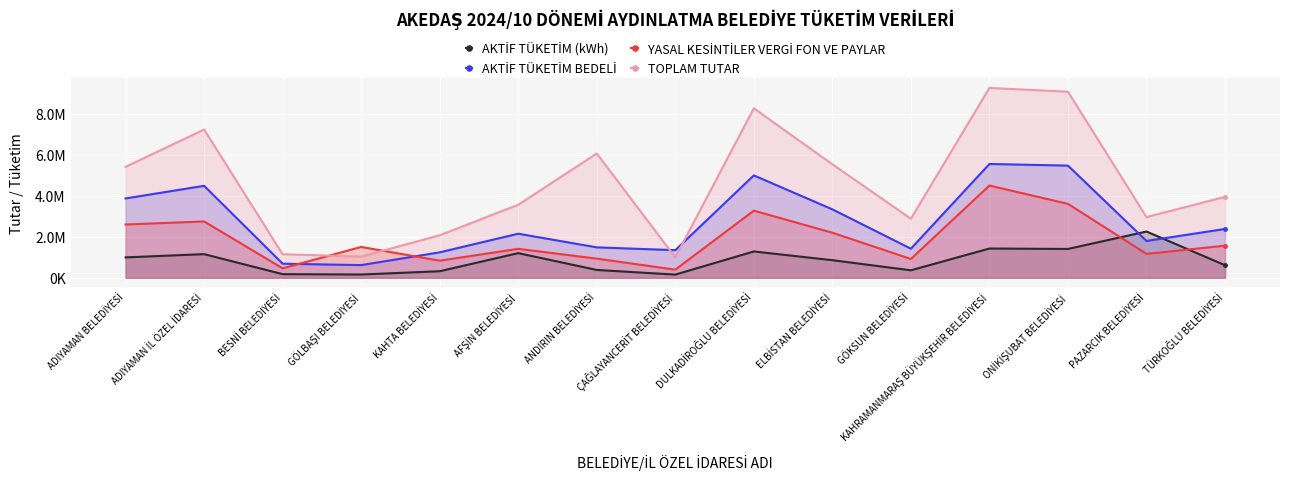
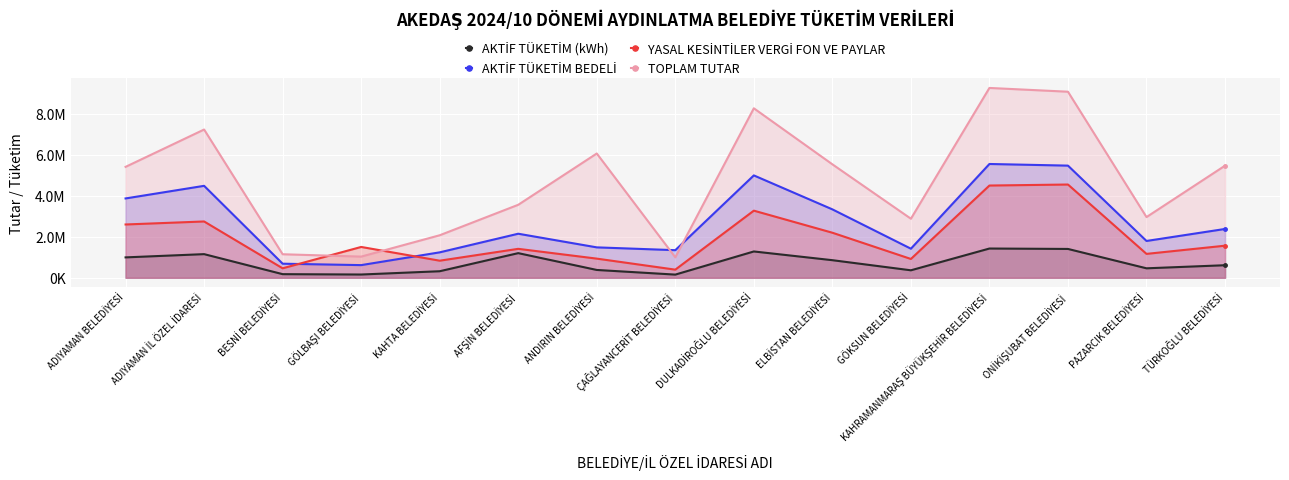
YASAL KESİNTİLER VERGİ FON VE PAYLAR, ONİKİŞUBAT BELEDİYESİ: 3600000 -> 4600000
AKTİF TÜKETİM (kWh), PAZARCIK BELEDİYESİ: 2300000 -> 500000
TOPLAM TUTAR, TÜRKOĞLU BELEDİYESİ: 4000000 -> 5500000
